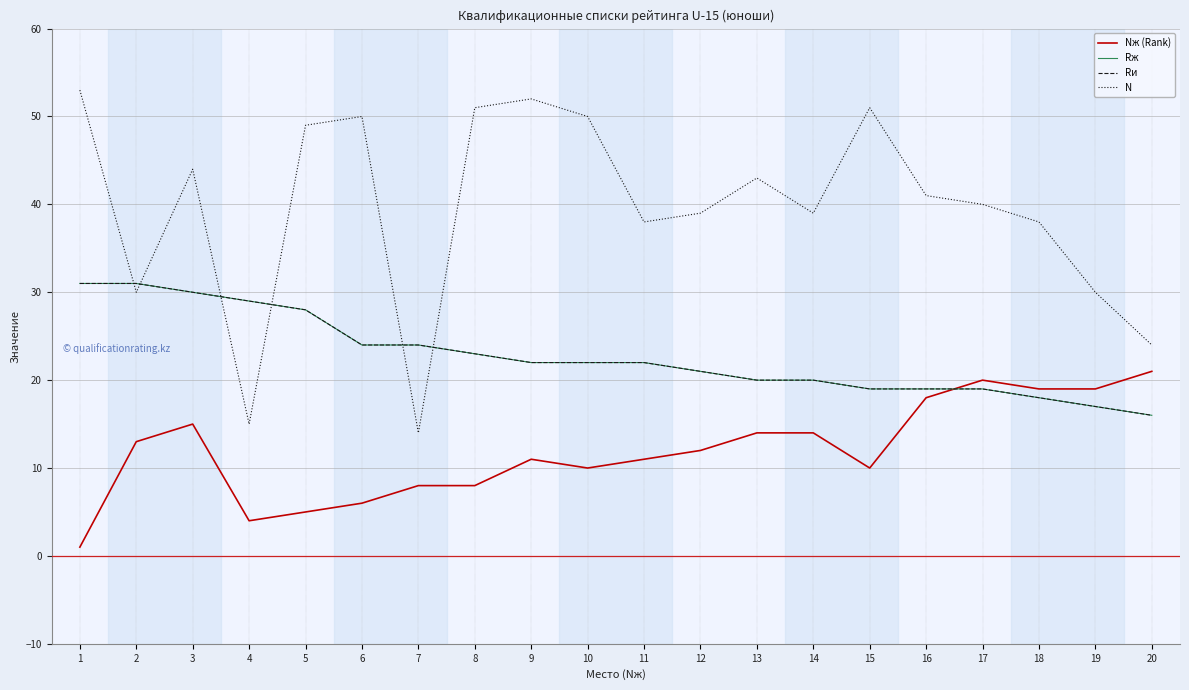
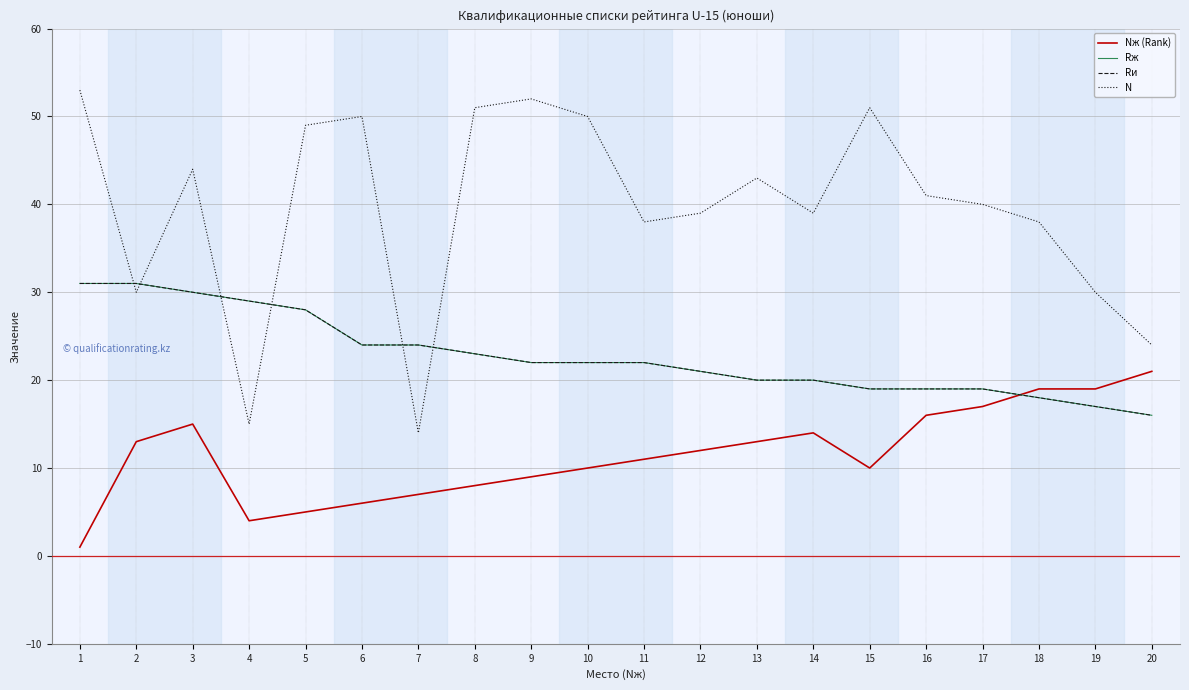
Nж (Rank), 7: 8 -> 7
Nж (Rank), 9: 11 -> 9
Nж (Rank), 13: 14 -> 13
Nж (Rank), 16: 18 -> 16
Nж (Rank), 17: 20 -> 17
